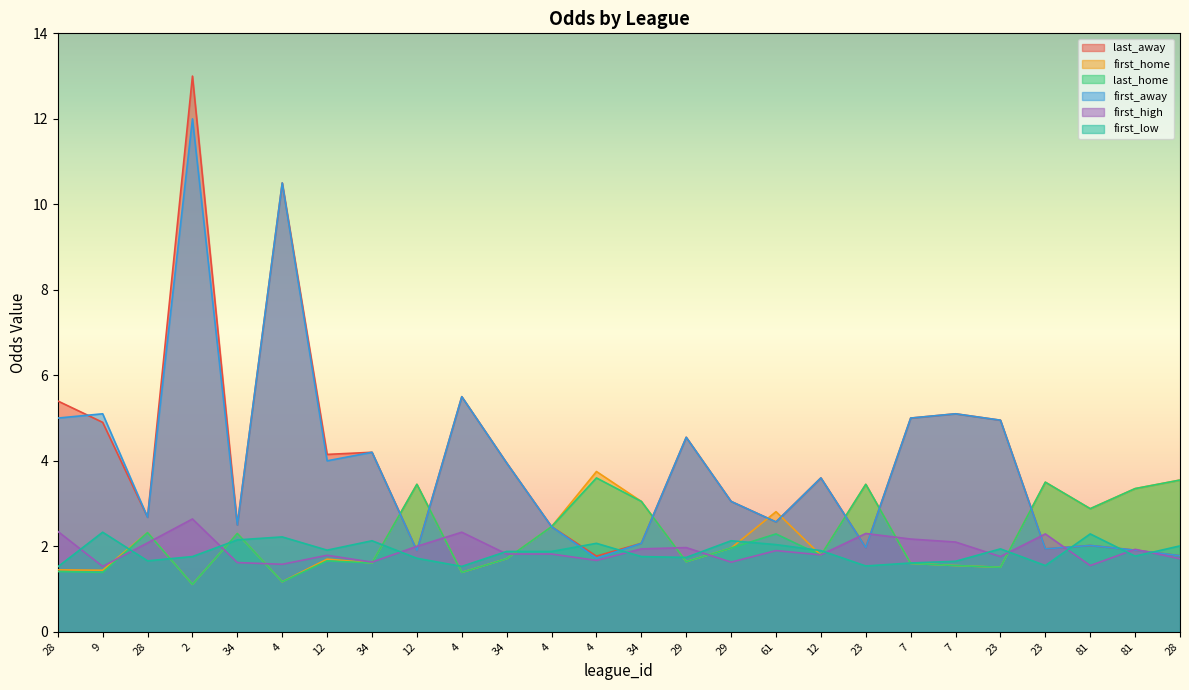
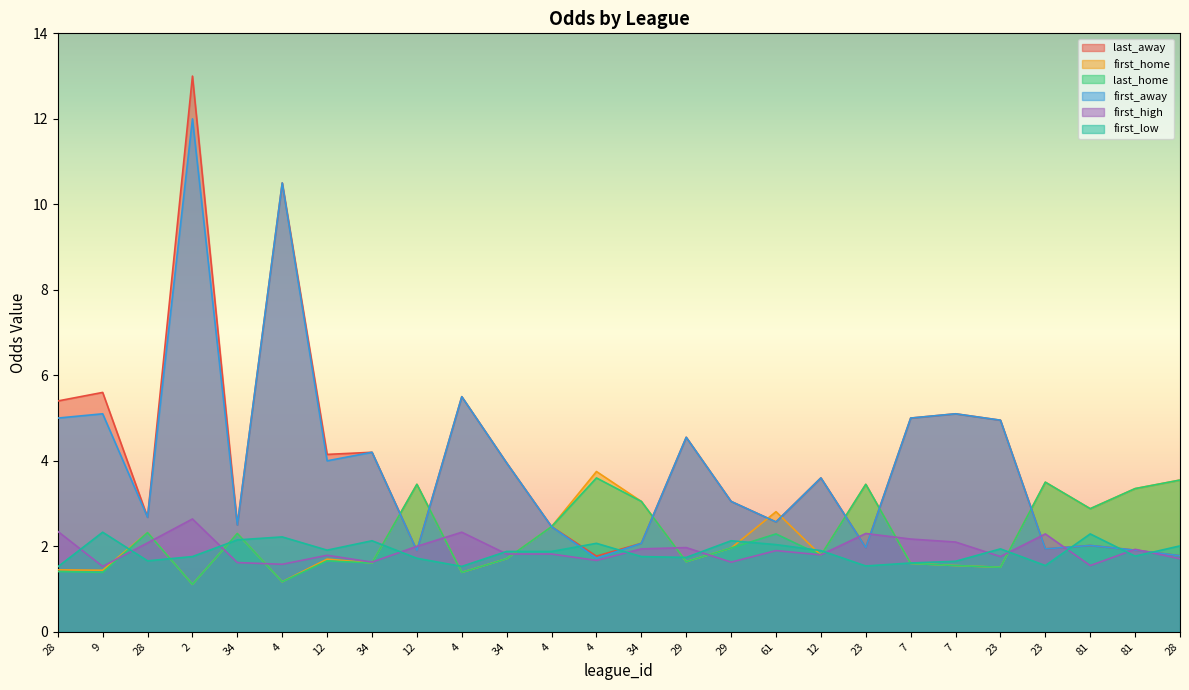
last_away, 9: 4.9 -> 5.6
